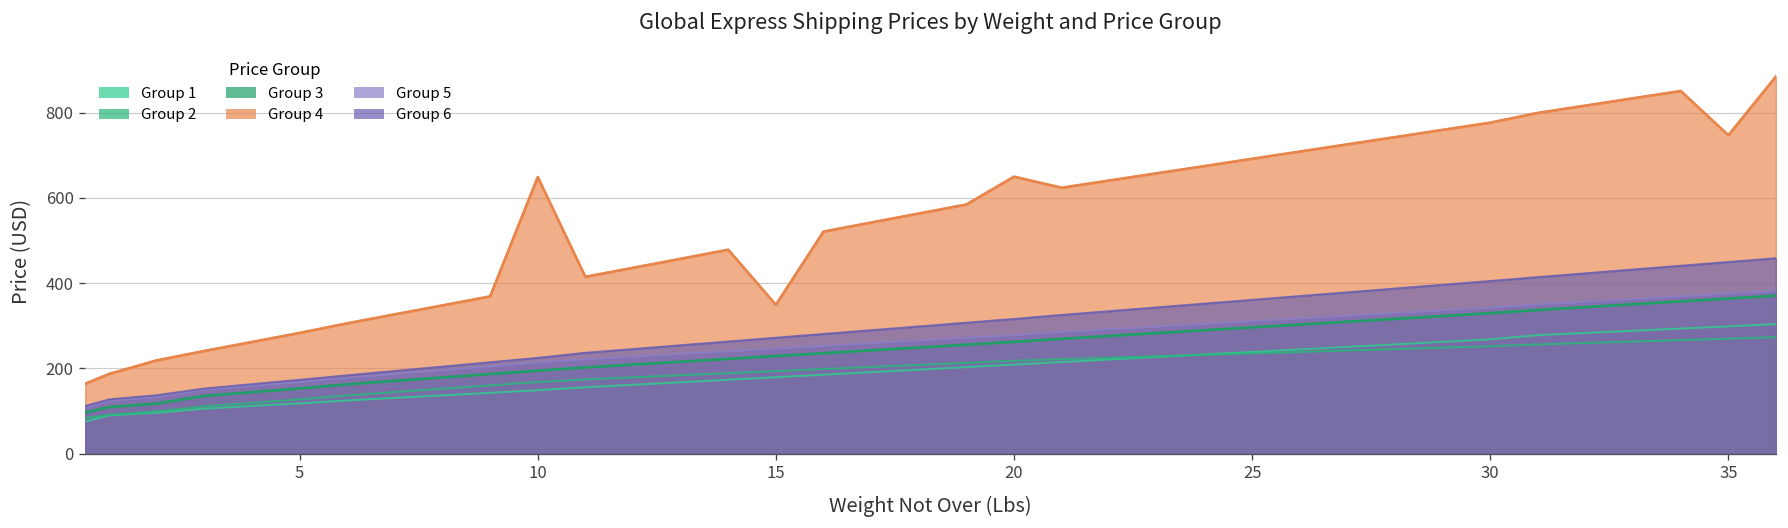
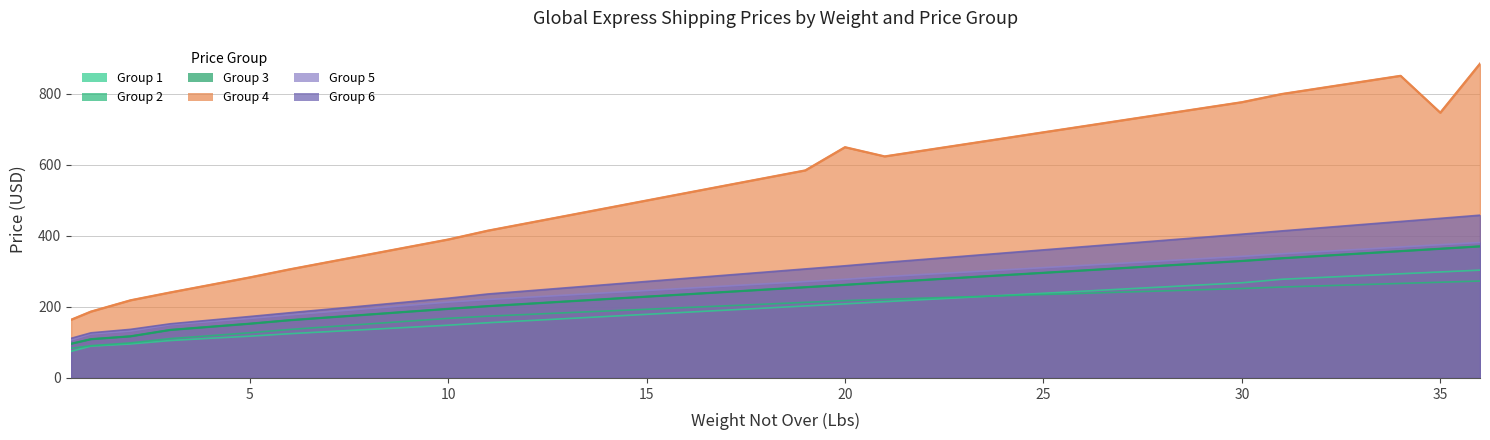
Group 4, 10: 650 -> 390
Group 4, 15: 350 -> 500
